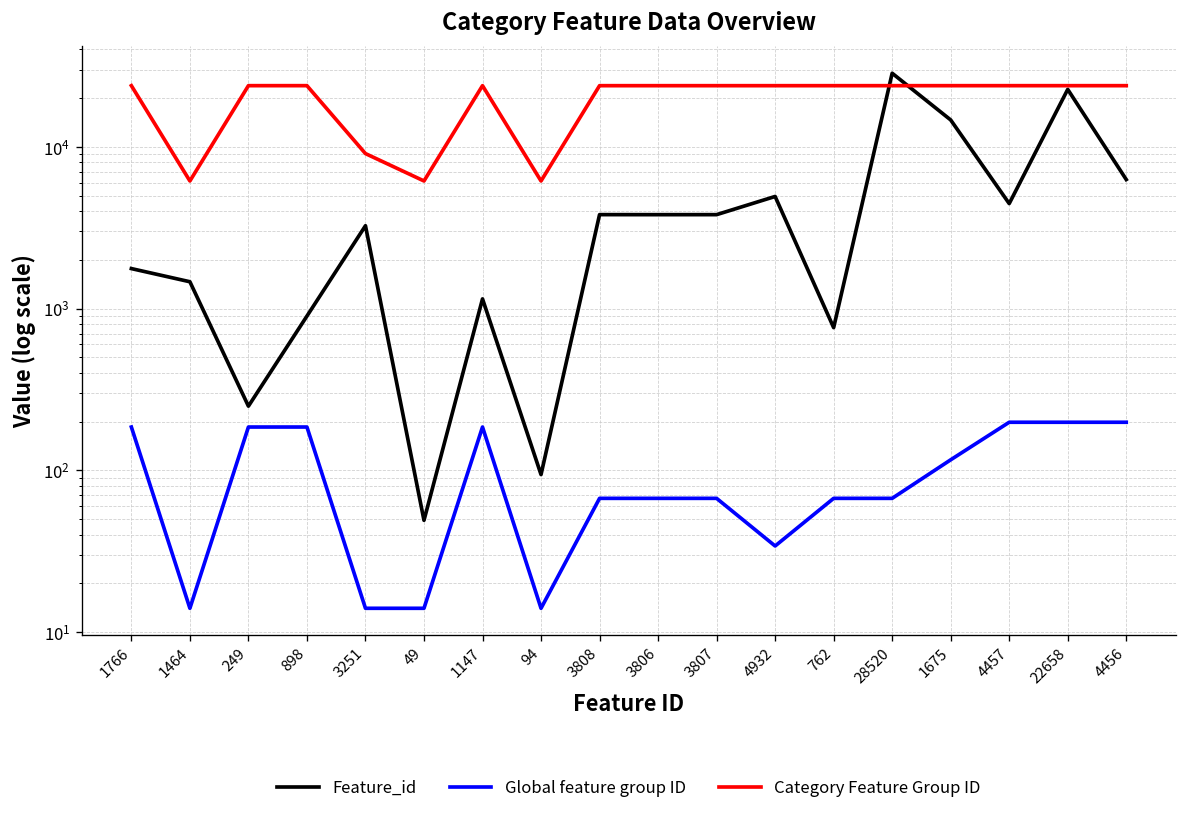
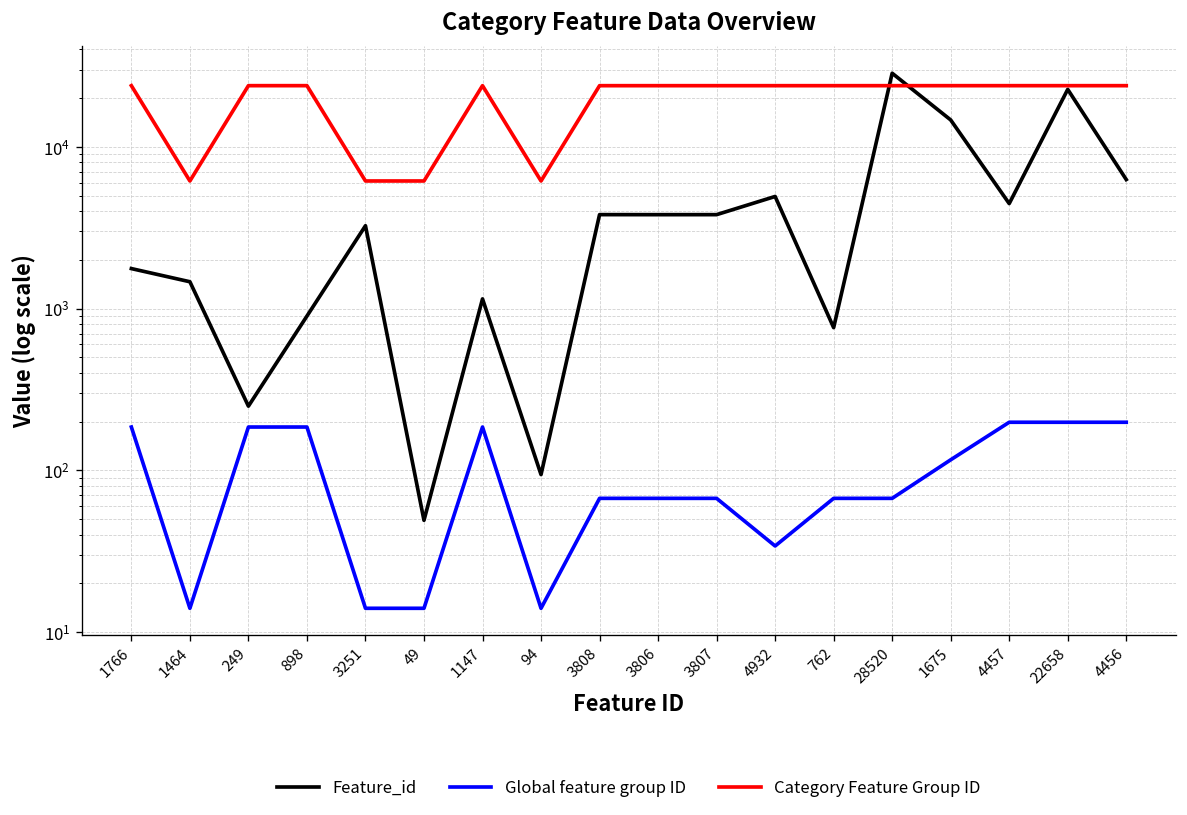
Category Feature Group ID, 3251: 9000 -> 6000
